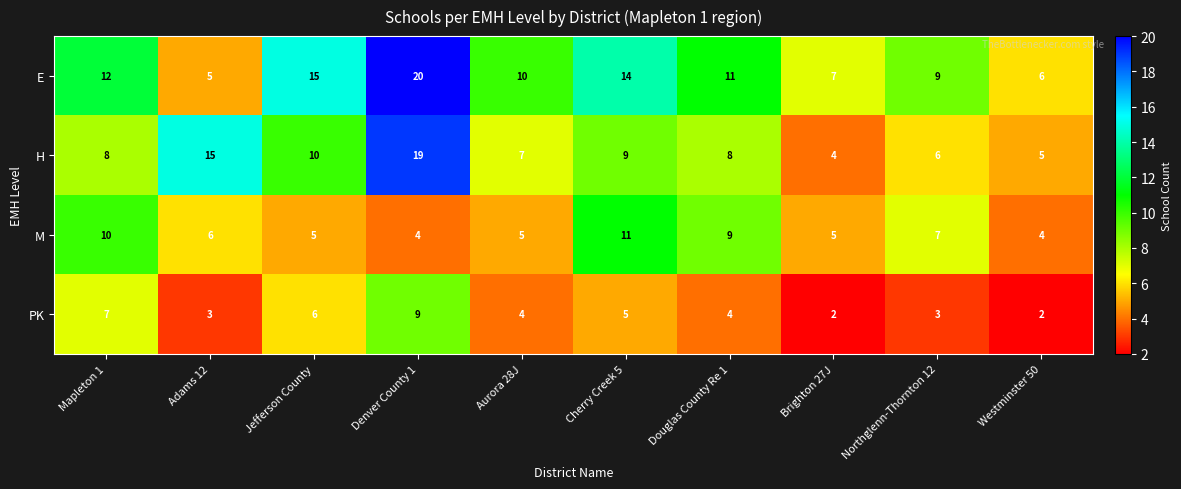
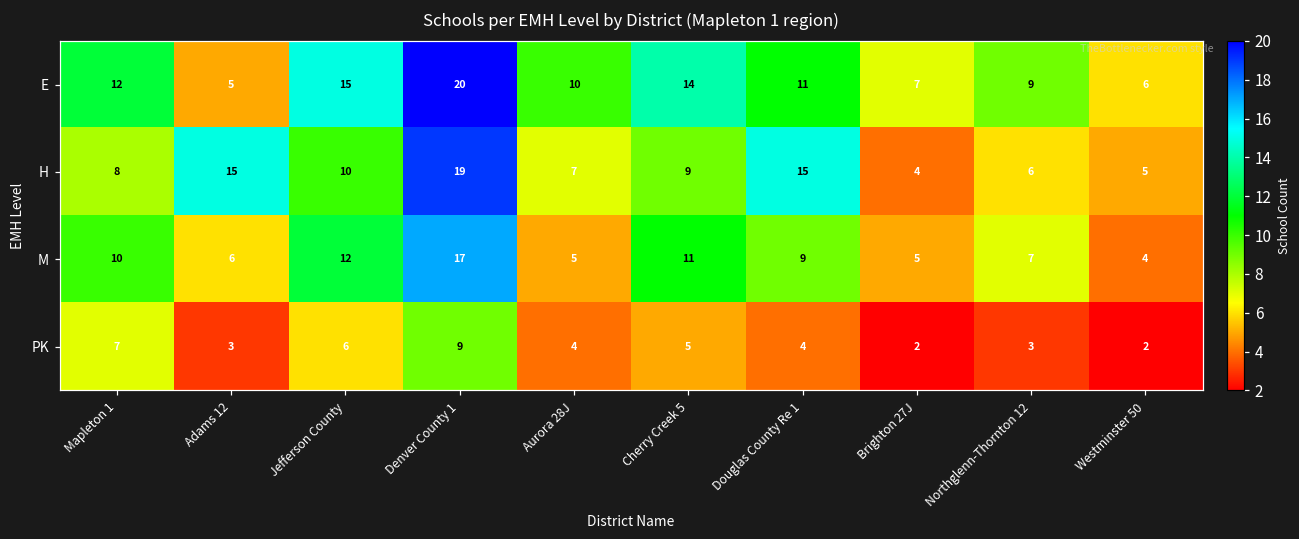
H, Douglas County Re 1: 8 -> 15
M, Jefferson County: 5 -> 12
M, Denver County 1: 4 -> 17
